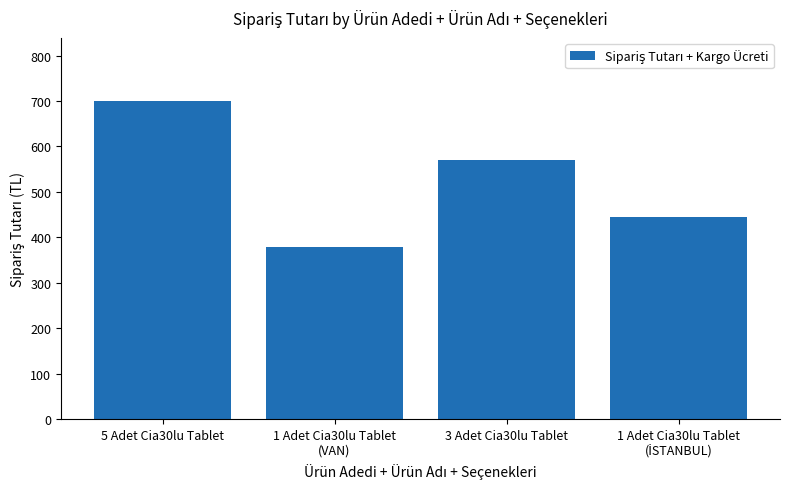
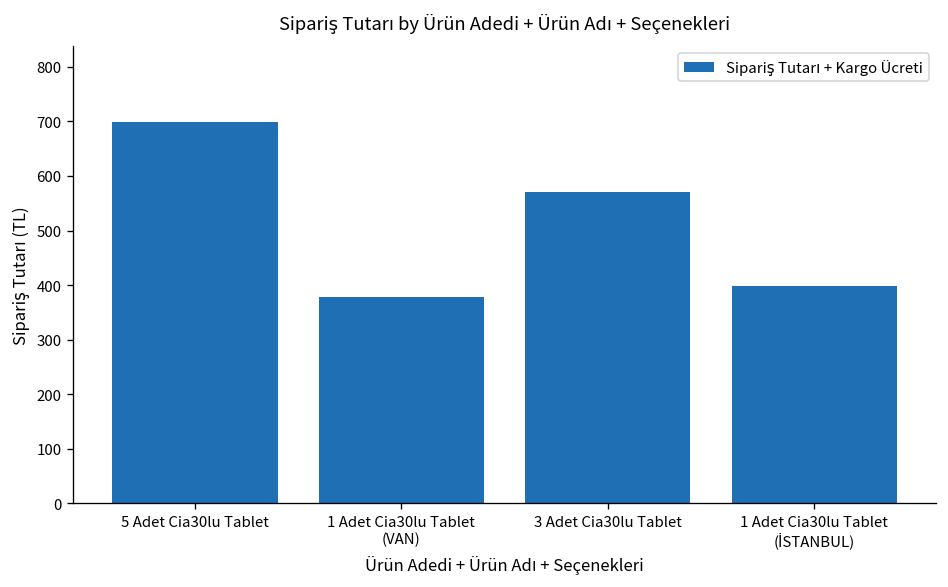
1 Adet Cia30lu Tablet (İSTANBUL): 450 -> 400
